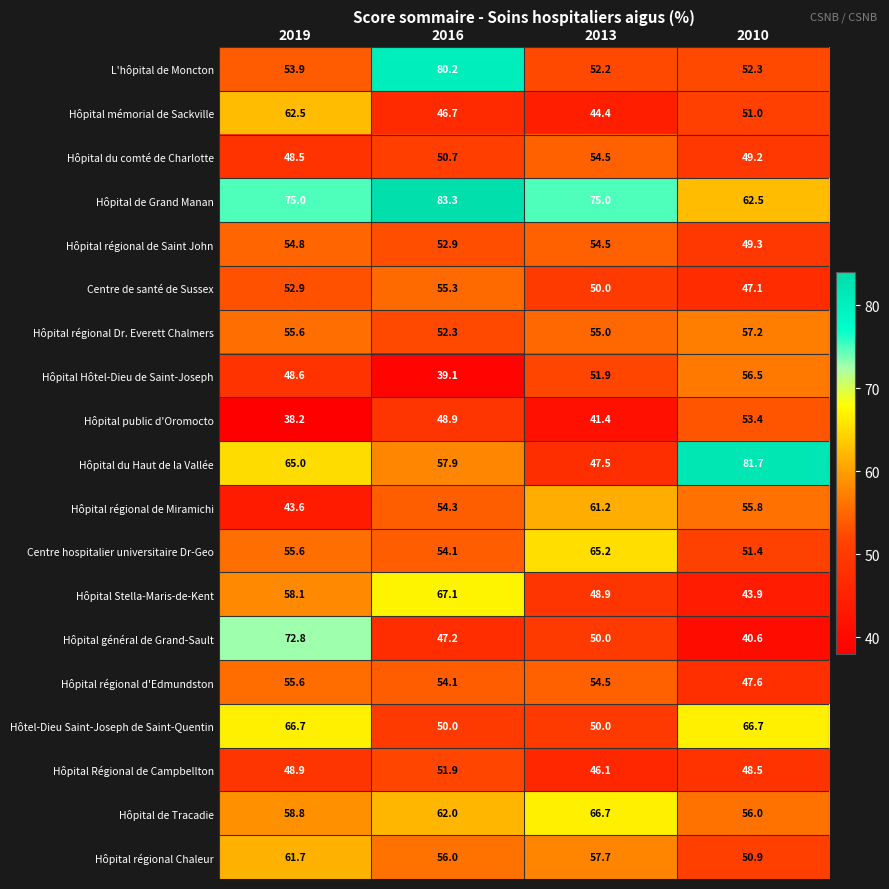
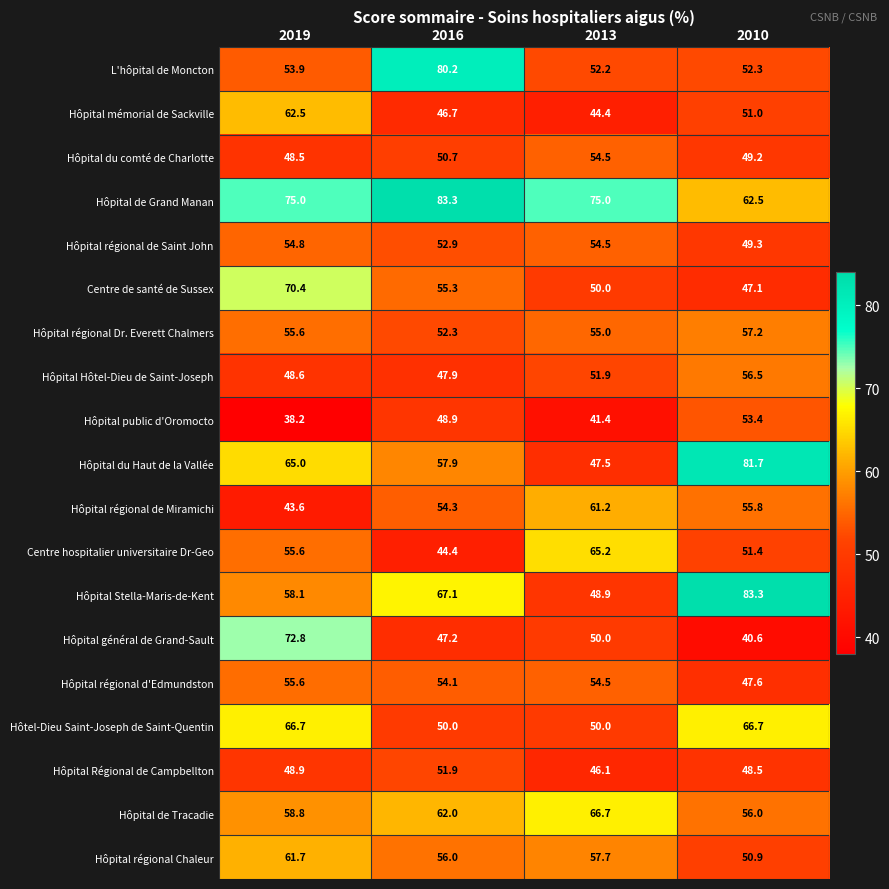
Centre de santé de Sussex, 2019: 52.9 -> 70.4
Hôpital Hôtel-Dieu de Saint-Joseph, 2016: 39.1 -> 47.9
Centre hospitalier universitaire Dr-Geo, 2016: 54.1 -> 44.4
Hôpital Stella-Maris-de-Kent, 2010: 43.9 -> 83.3
